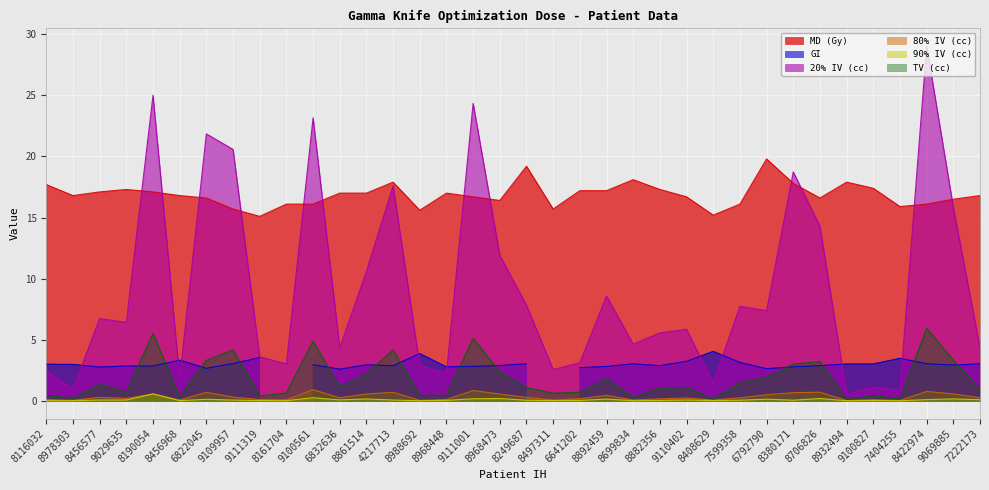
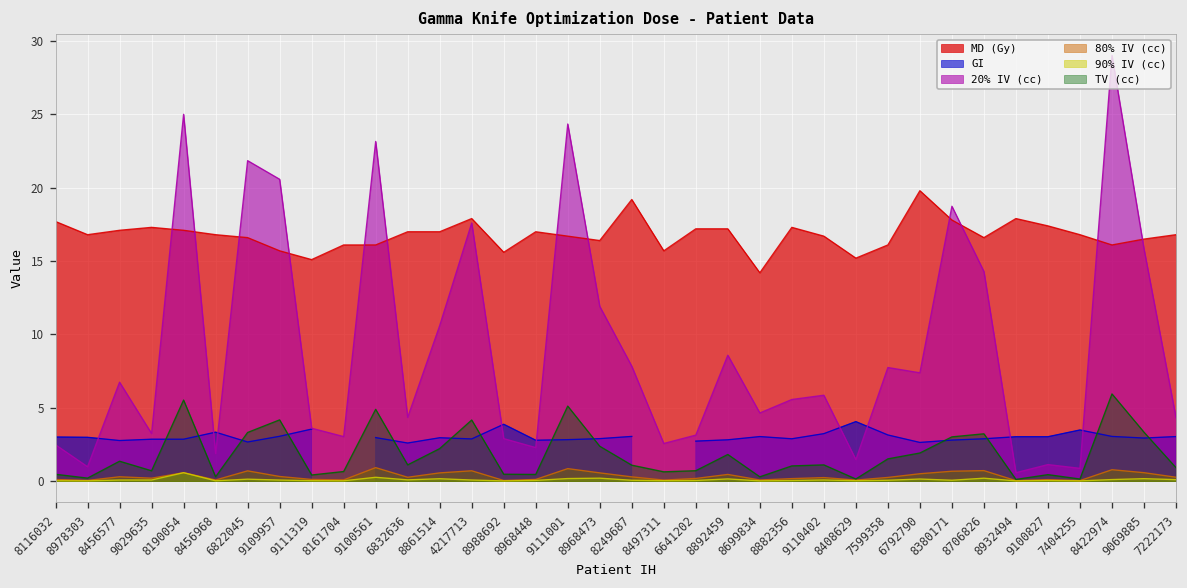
20% IV (cc), 9029635: 6.4 -> 3.2
MD (Gy), 8699834: 18.1 -> 14.2
MD (Gy), 7404255: 15.9 -> 16.8
